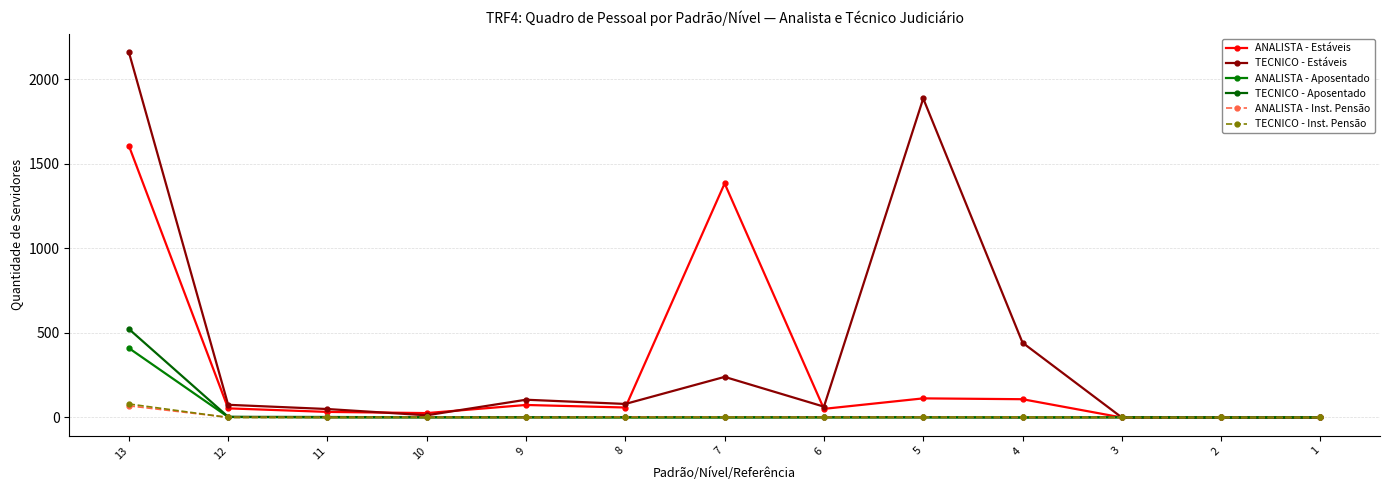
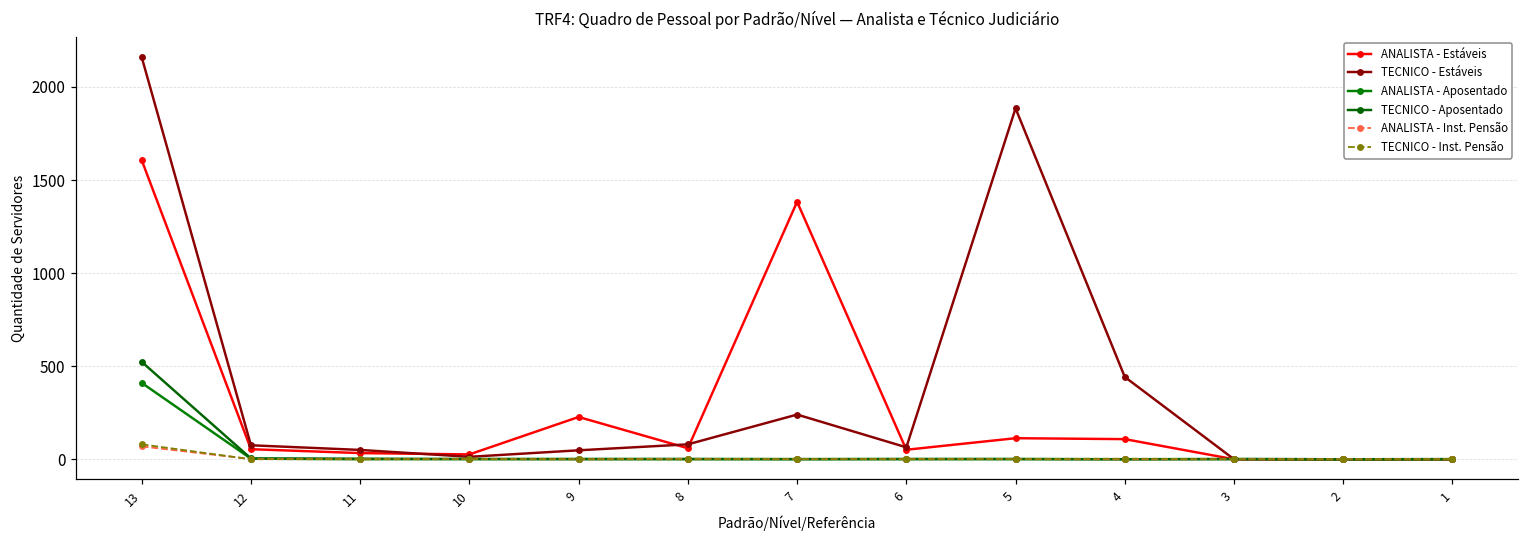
ANALISTA - Estáveis, 9: 70 -> 230
TECNICO - Estáveis, 9: 110 -> 50
